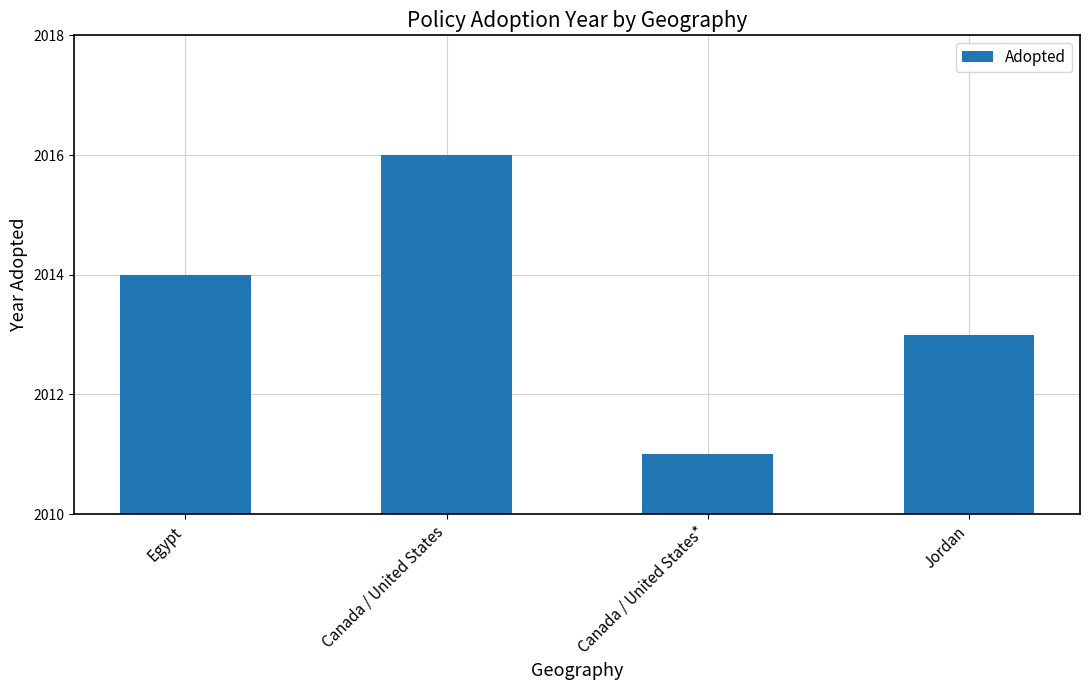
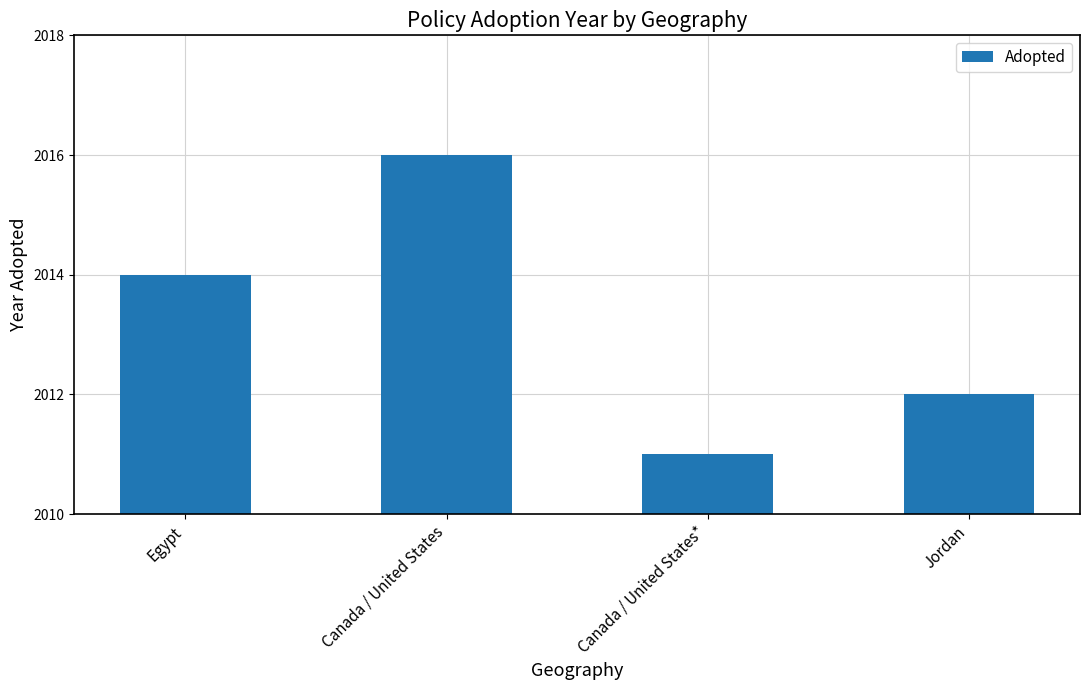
Jordan: 2013 -> 2012
